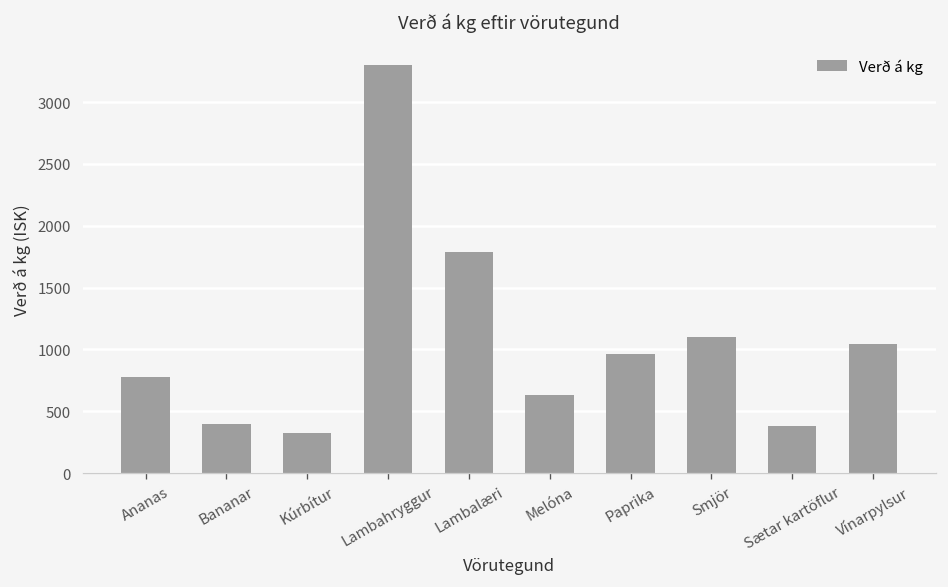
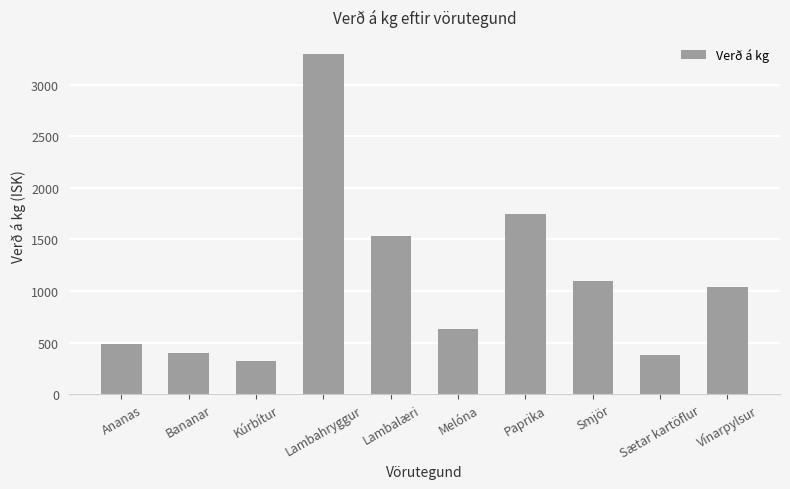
Ananas: 780 -> 490
Lambalæri: 1790 -> 1540
Paprika: 960 -> 1750
